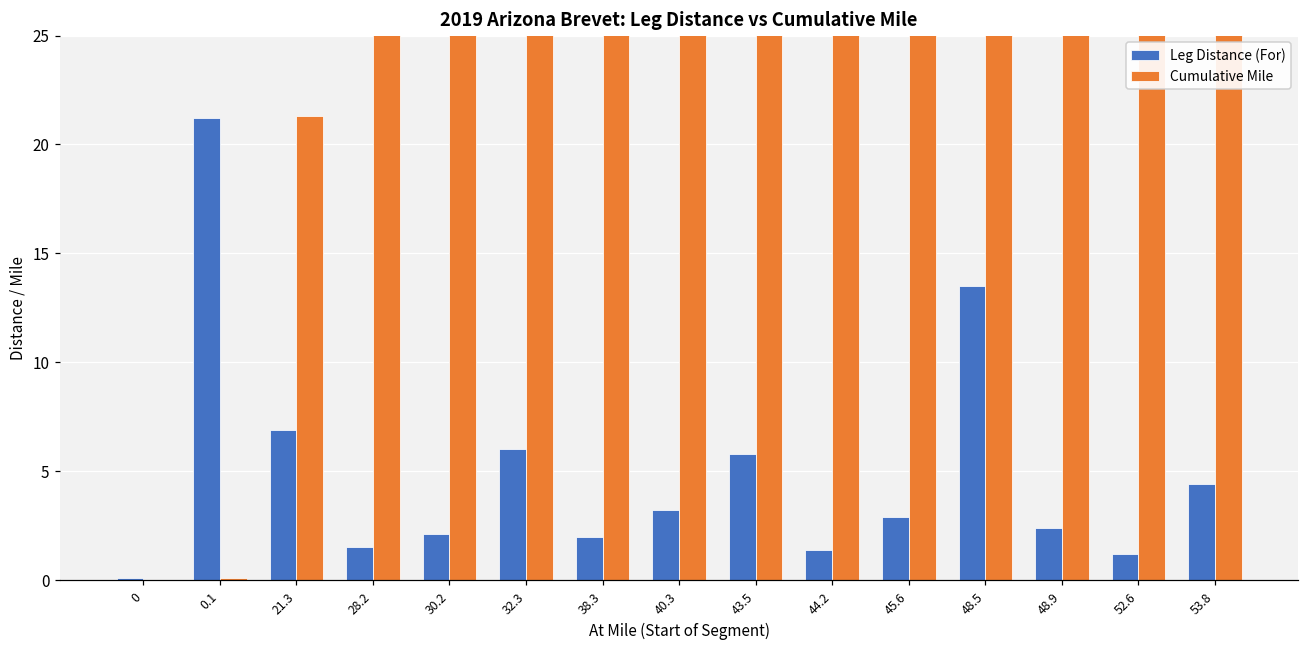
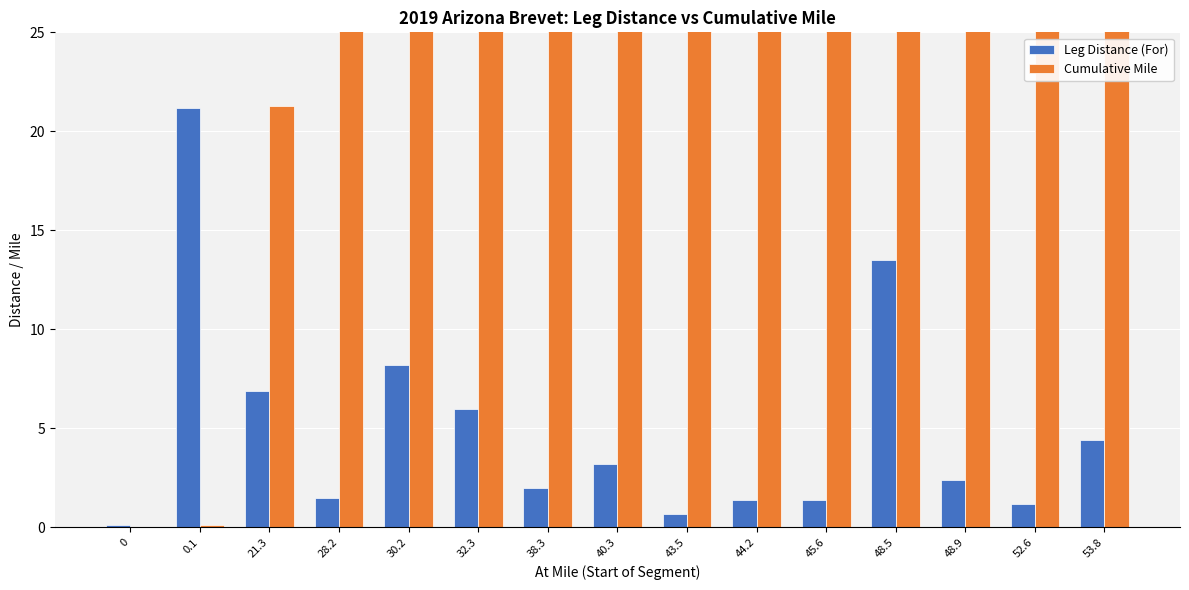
Leg Distance (For), 30.2: 2.1 -> 8.2
Leg Distance (For), 43.5: 5.8 -> 0.7
Leg Distance (For), 45.6: 2.9 -> 1.4
